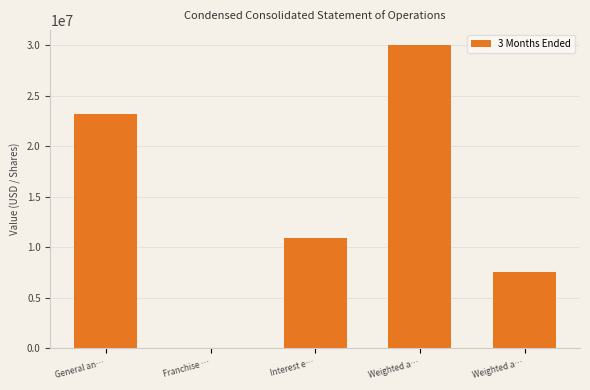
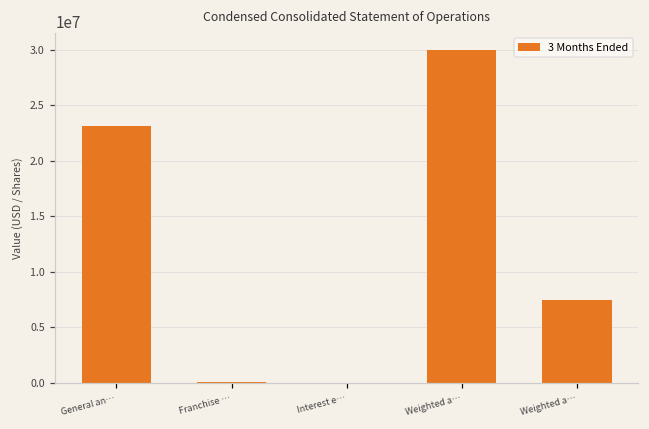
Interest e…: 10900000 -> 0
